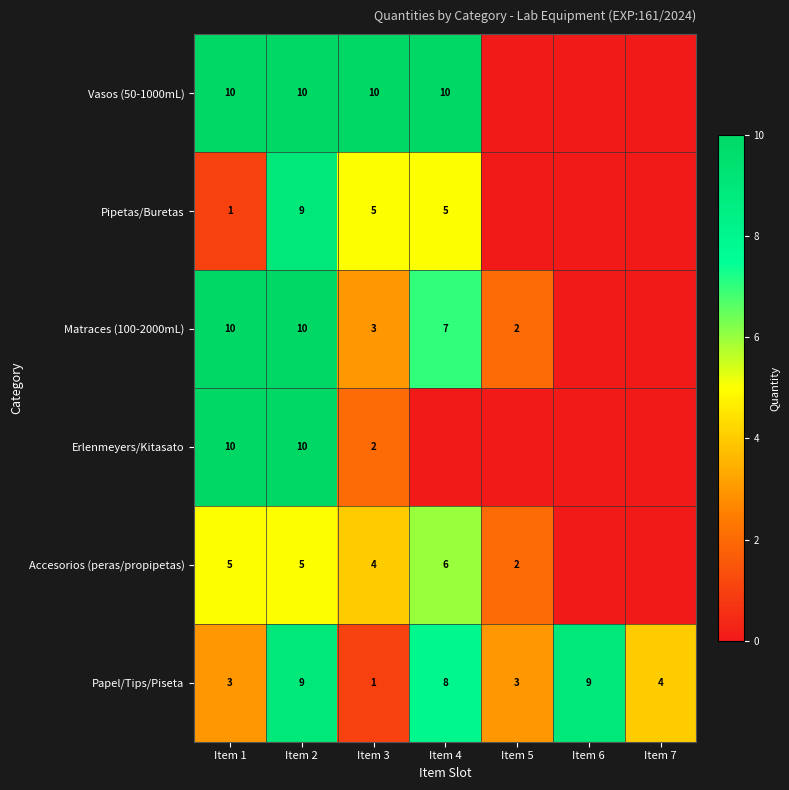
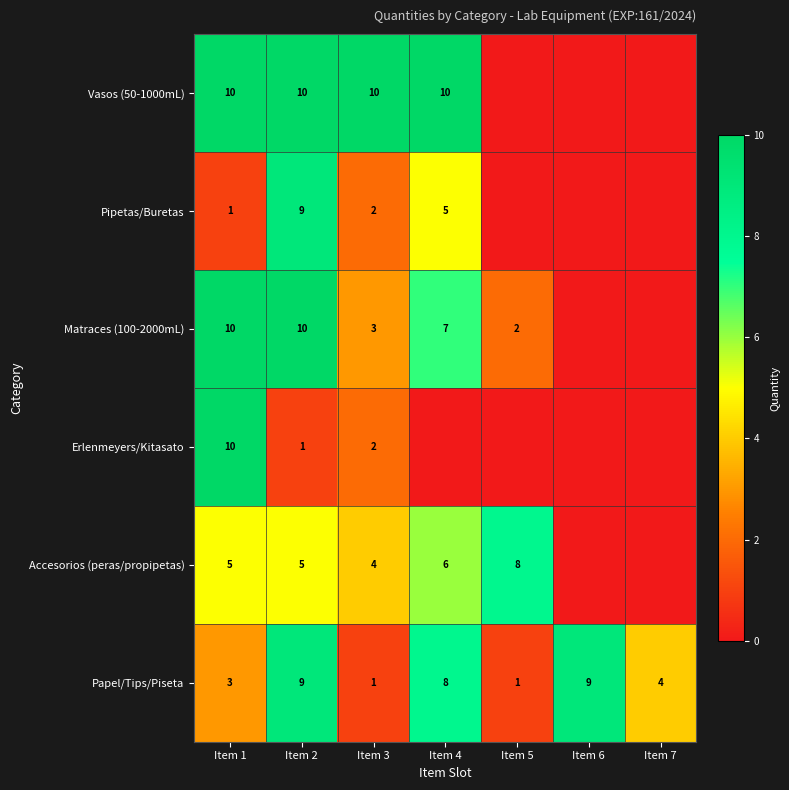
Pipetas/Buretas, Item 3: 5 -> 2
Erlenmeyers/Kitasato, Item 2: 10 -> 1
Accesorios (peras/propipetas), Item 5: 2 -> 8
Papel/Tips/Piseta, Item 5: 3 -> 1
